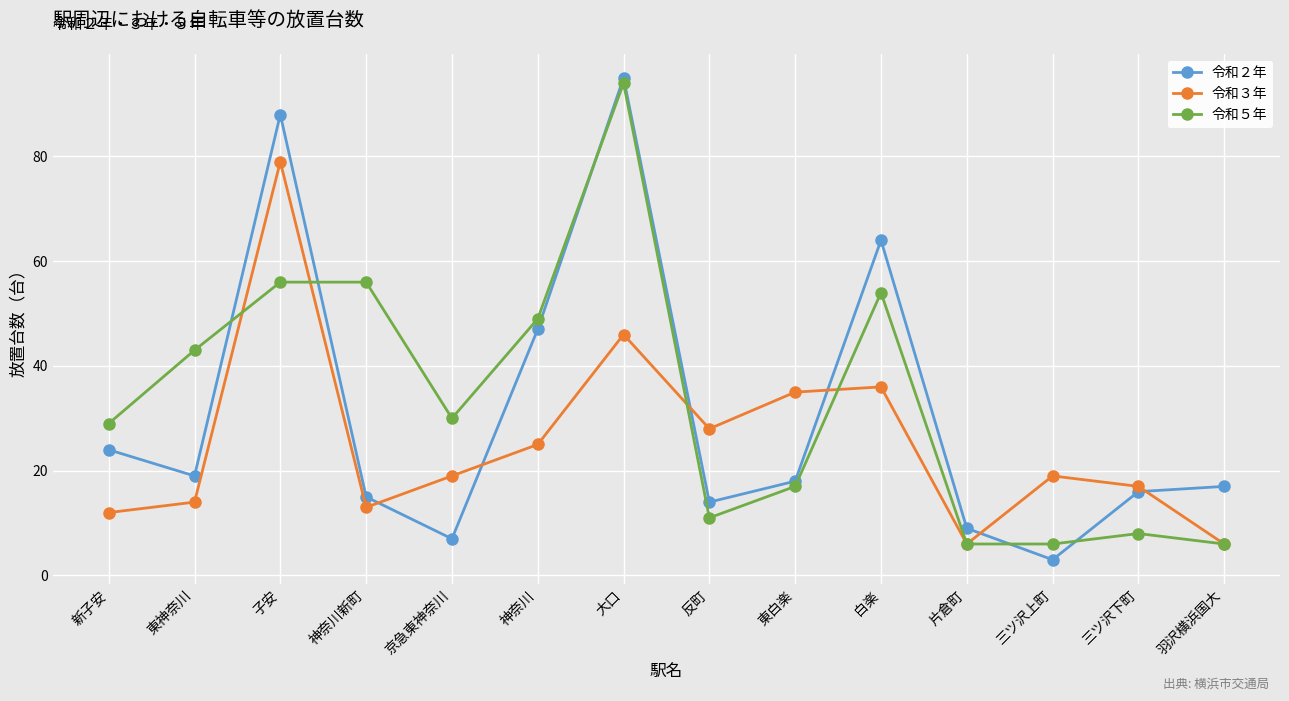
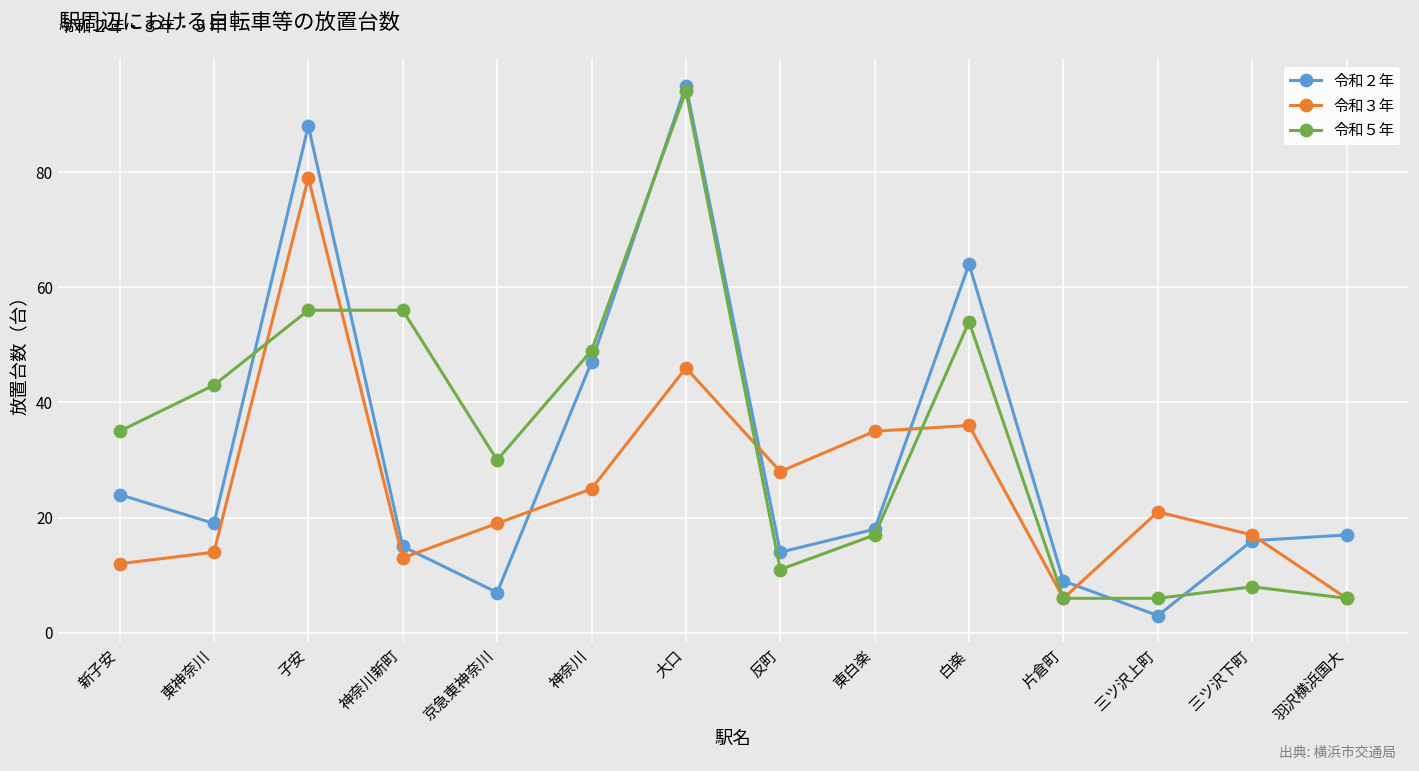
令和５年, 新子安: 29 -> 35
令和３年, 三ツ沢上町: 19 -> 21
